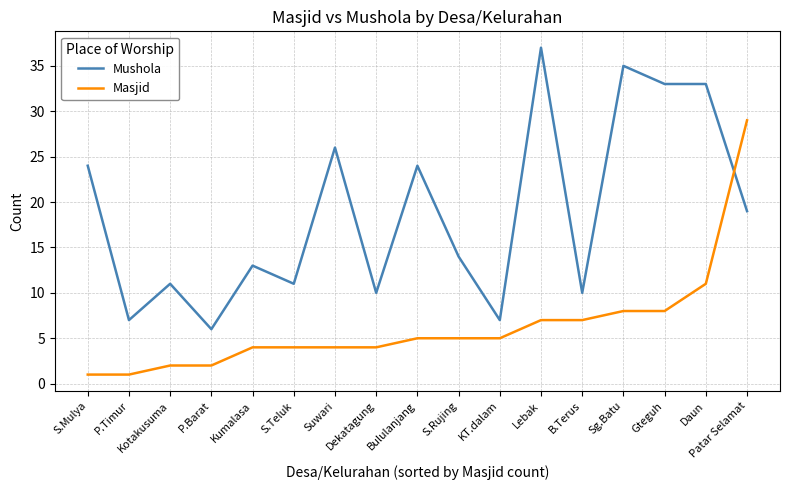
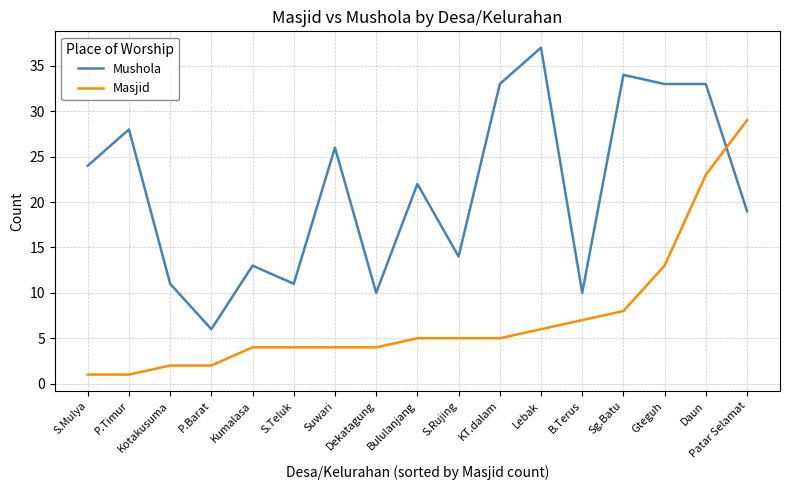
Mushola, P.Timur: 7 -> 28
Mushola, Bululanjang: 24 -> 22
Mushola, KT.dalam: 7 -> 33
Masjid, Lebak: 7 -> 6
Mushola, Sg.Batu: 35 -> 34
Masjid, Gteguh: 8 -> 13
Masjid, Daun: 11 -> 23
